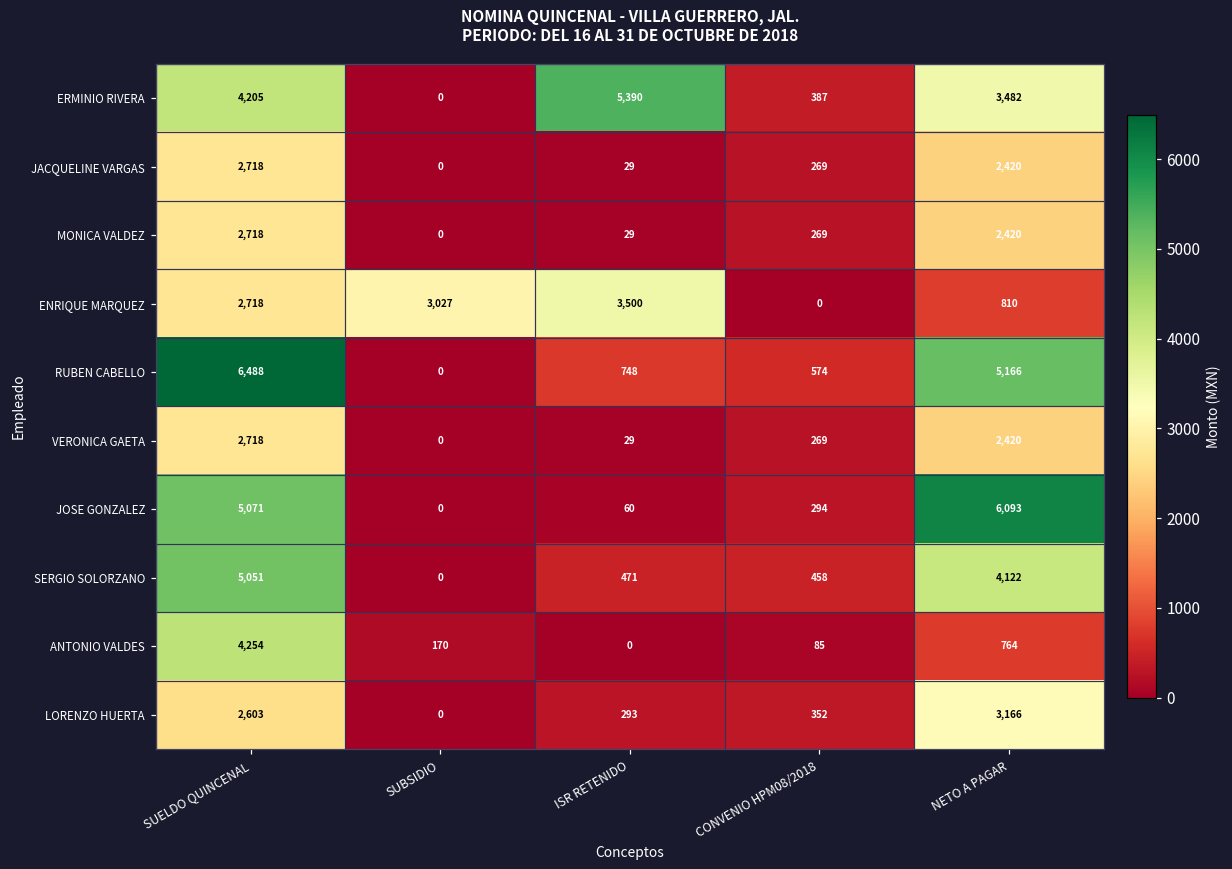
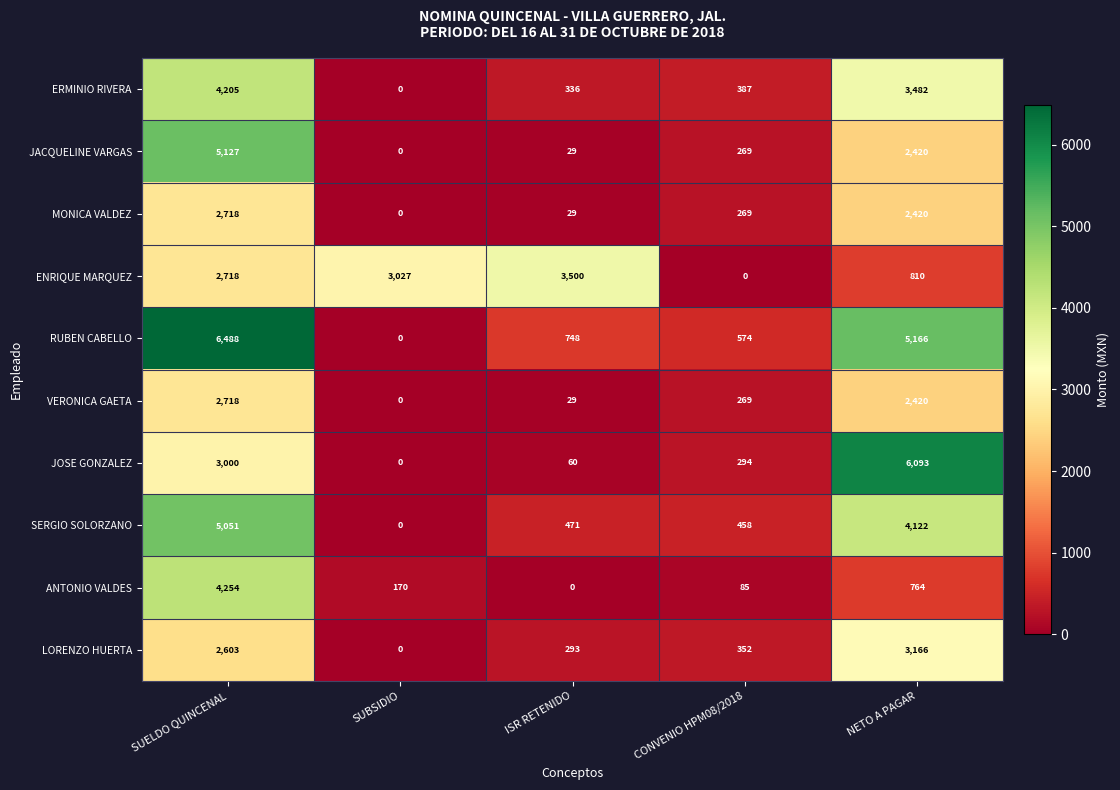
ERMINIO RIVERA, ISR RETENIDO: 5,390 -> 336
JACQUELINE VARGAS, SUELDO QUINCENAL: 2,718 -> 5,127
JOSE GONZALEZ, SUELDO QUINCENAL: 5,071 -> 3,000
